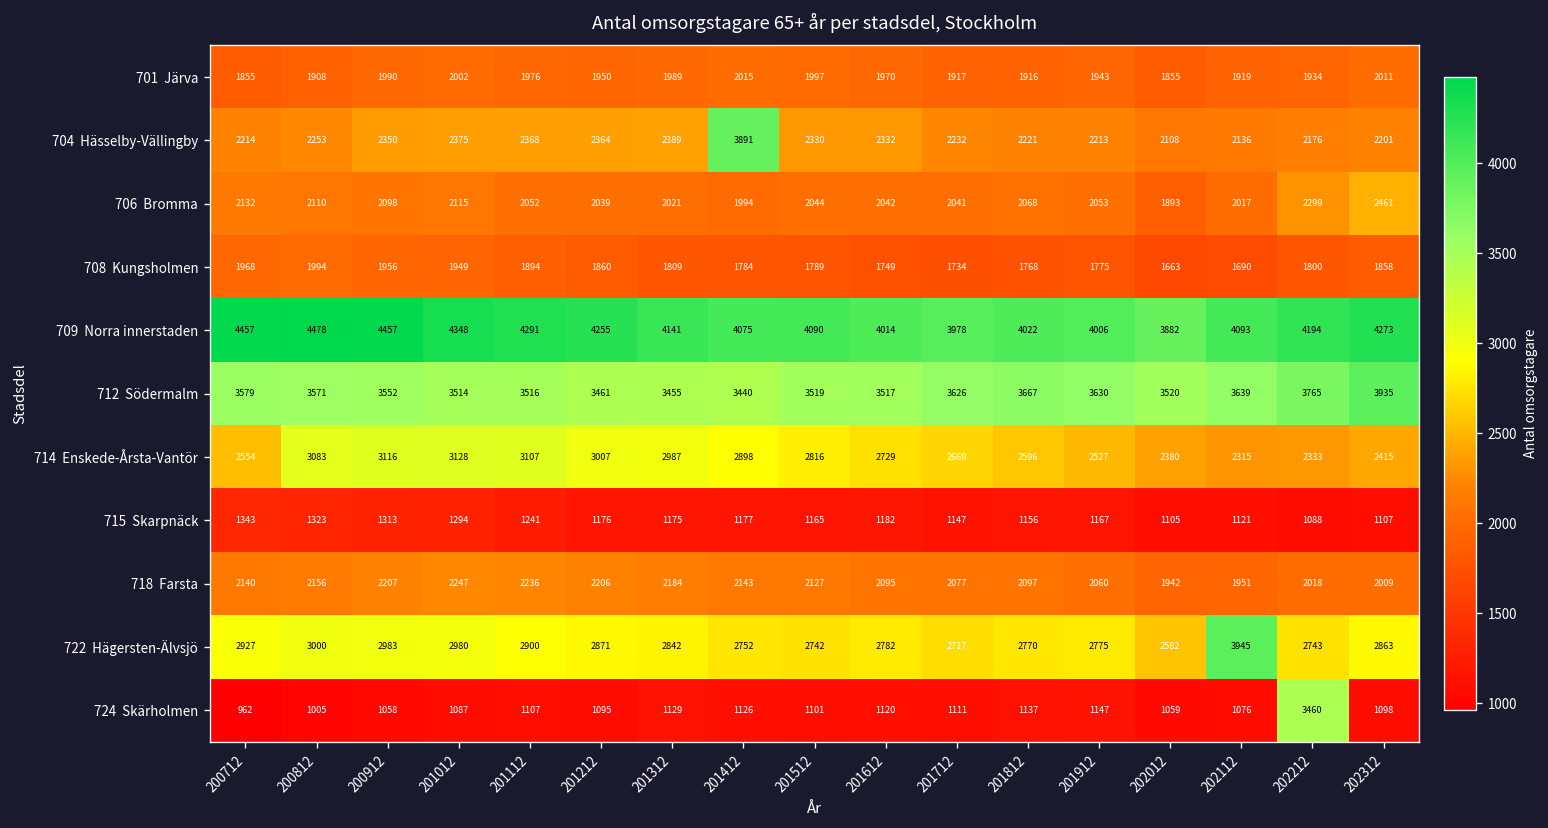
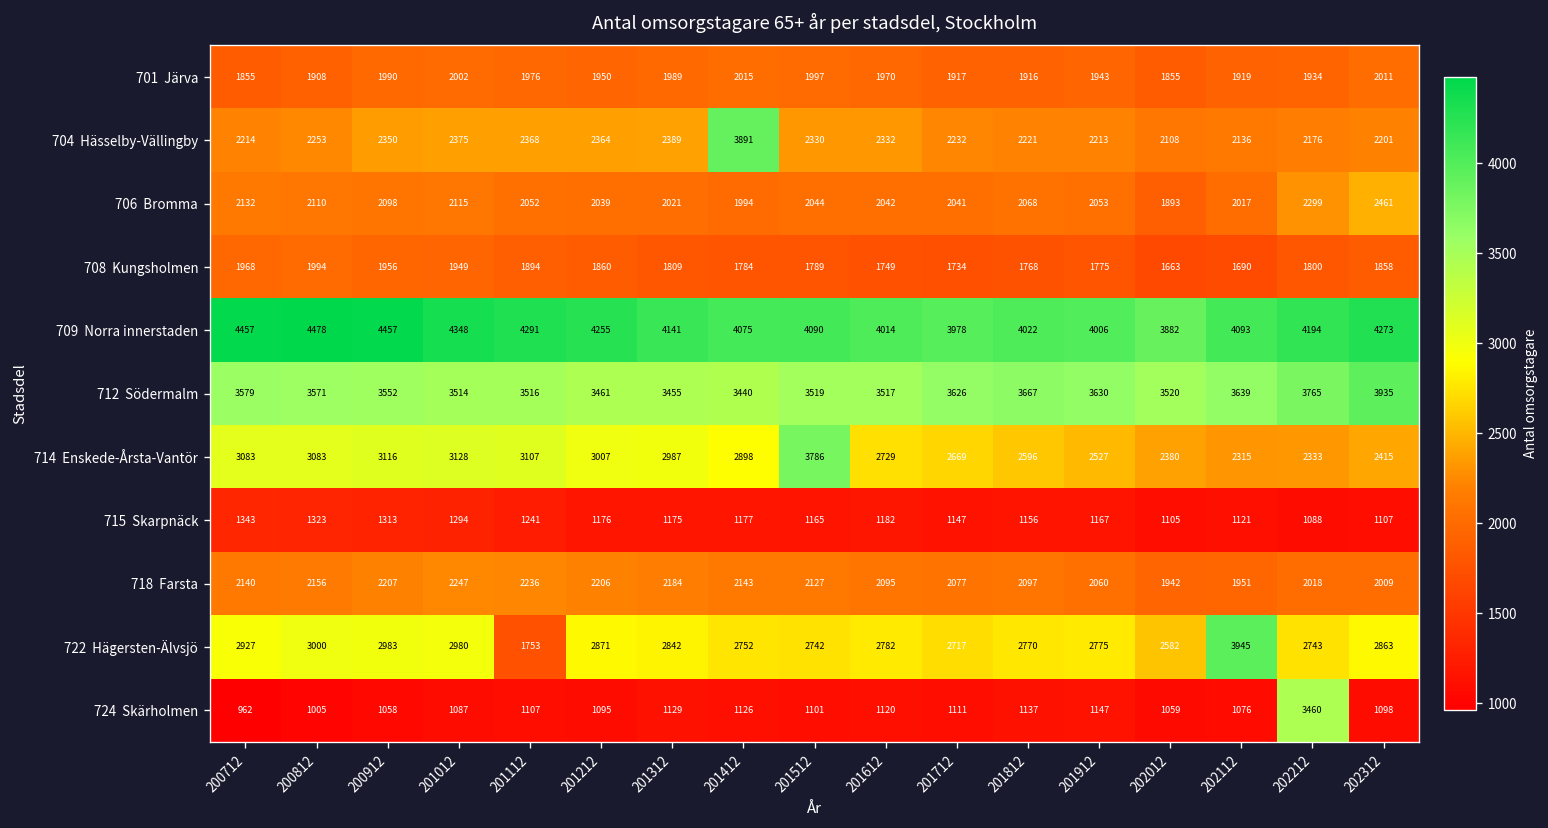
714 Enskede-Årsta-Vantör, 200712: 2554 -> 3083
714 Enskede-Årsta-Vantör, 201512: 2816 -> 3786
722 Hägersten-Älvsjö, 201112: 2900 -> 1753
